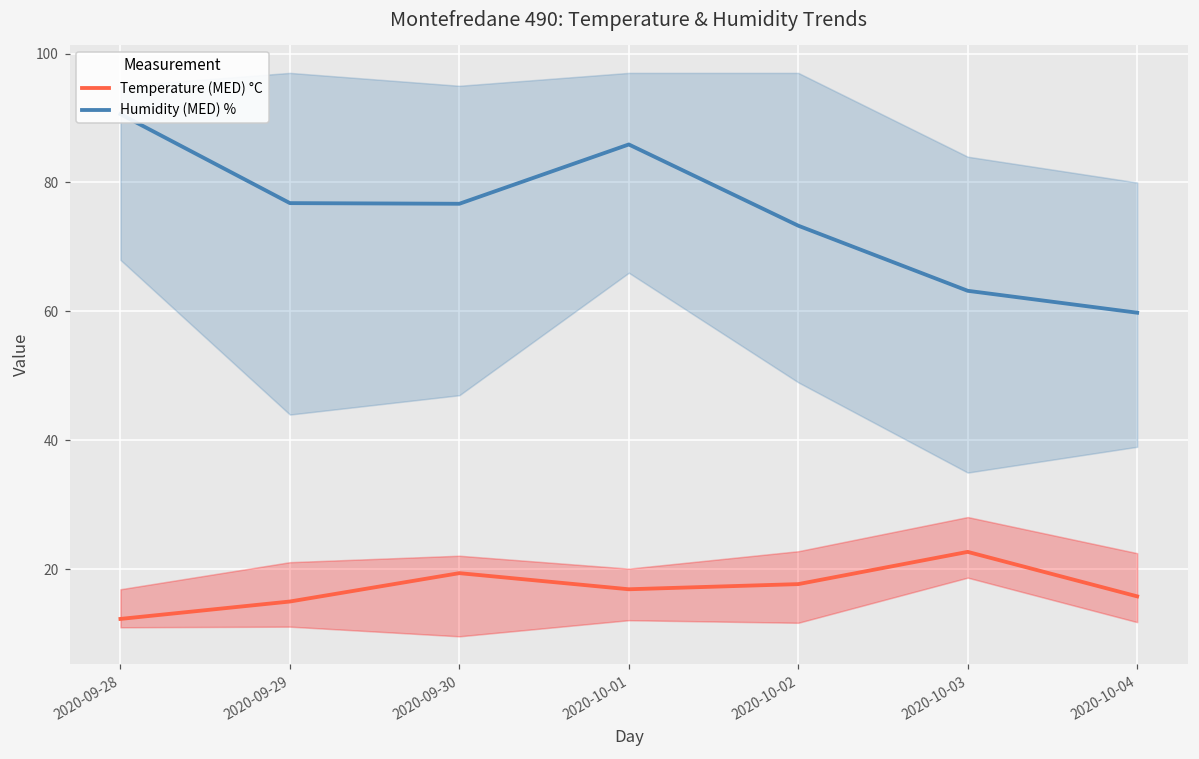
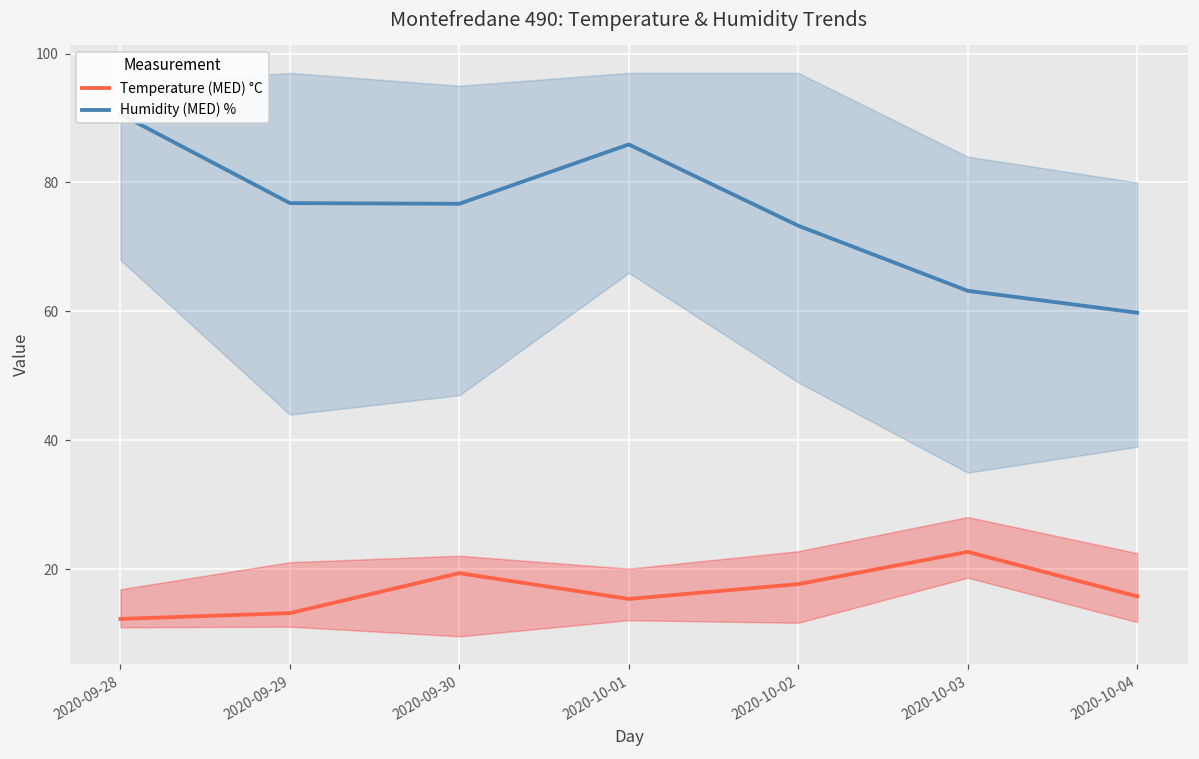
Temperature (MED) °C, 2020-09-29: 15 -> 13
Temperature (MED) °C, 2020-10-01: 17 -> 15
